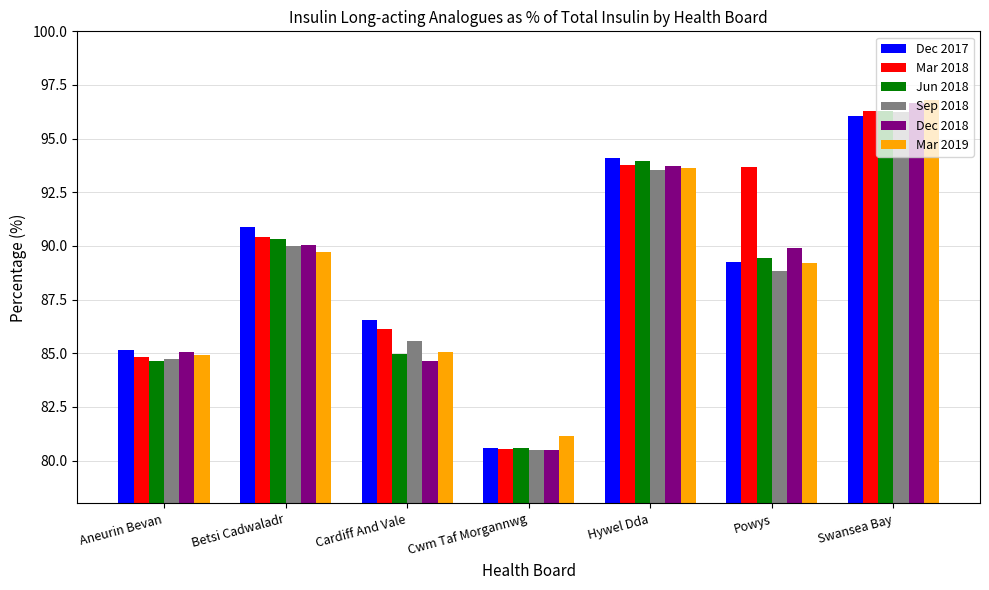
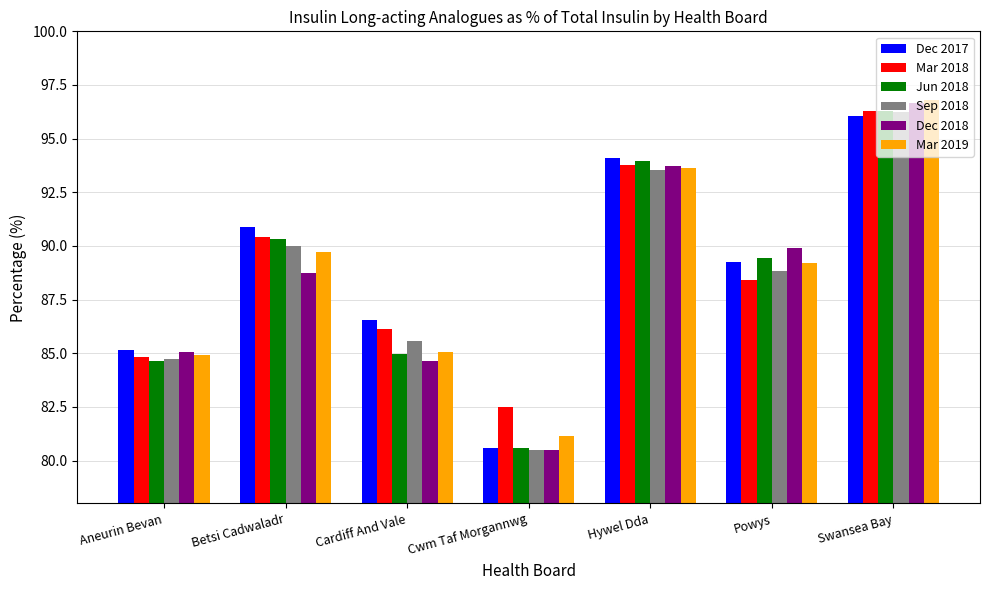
Dec 2018, Betsi Cadwaladr: 90.1 -> 88.7
Mar 2018, Cwm Taf Morgannwg: 80.5 -> 82.5
Mar 2018, Powys: 93.7 -> 88.4
